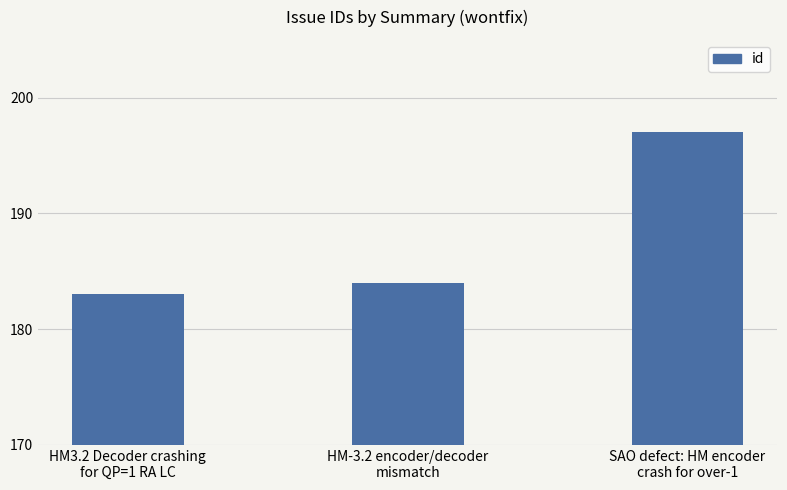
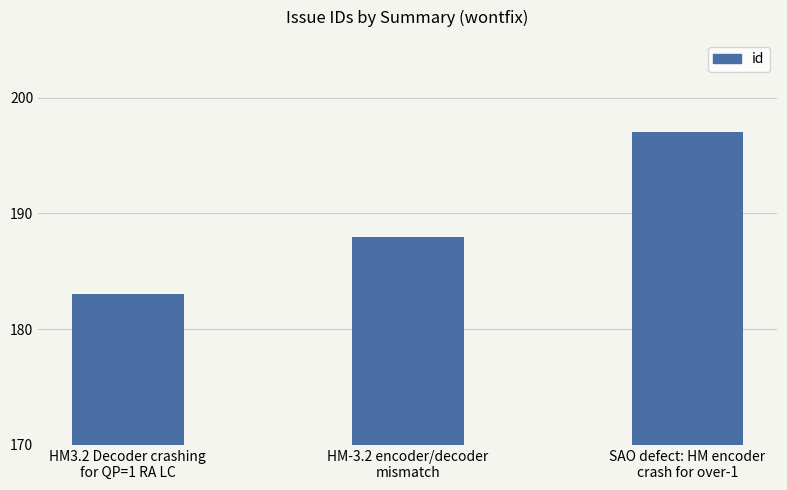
HM-3.2 encoder/decoder mismatch: 184 -> 188
